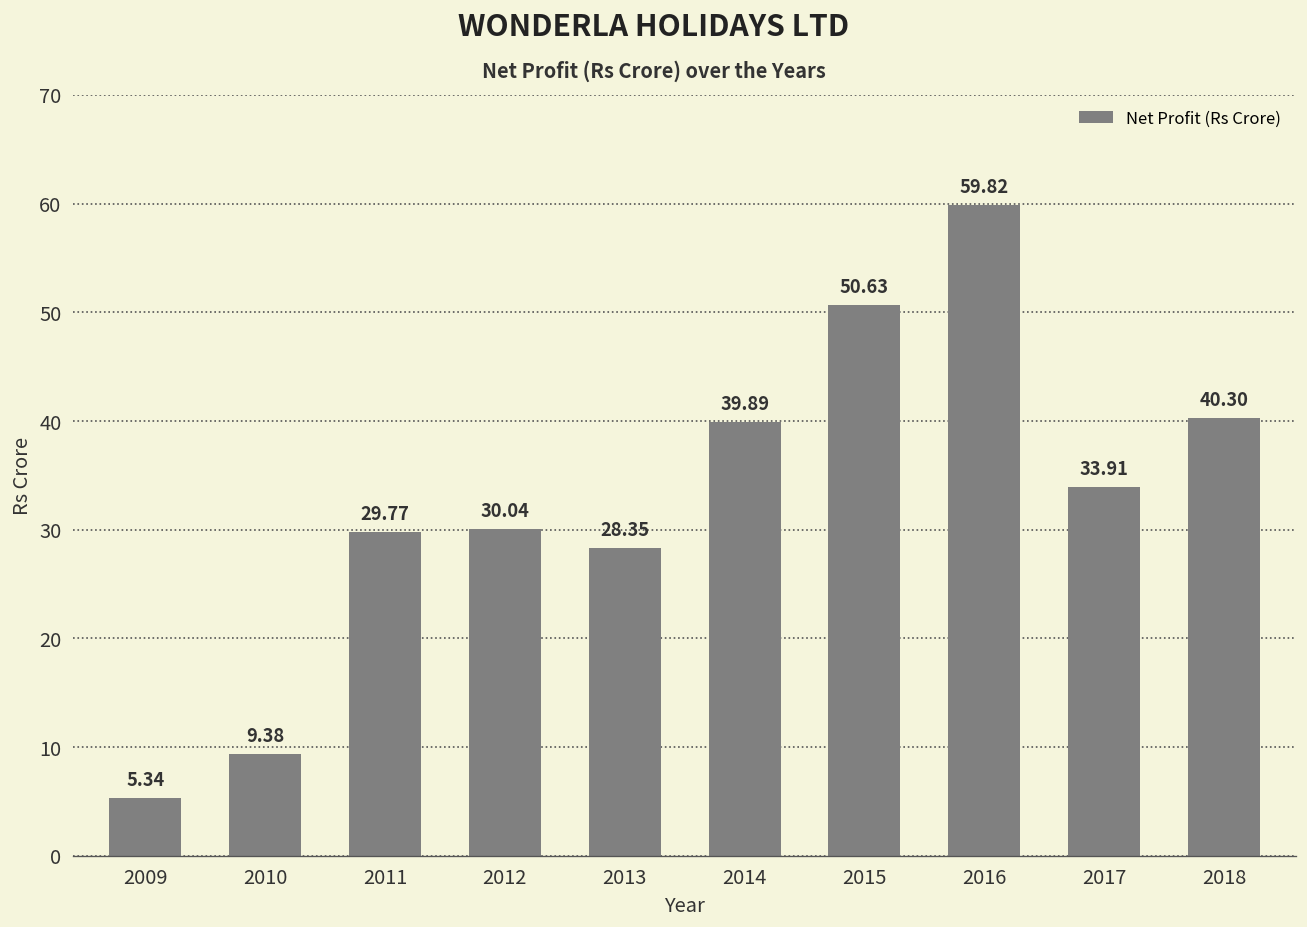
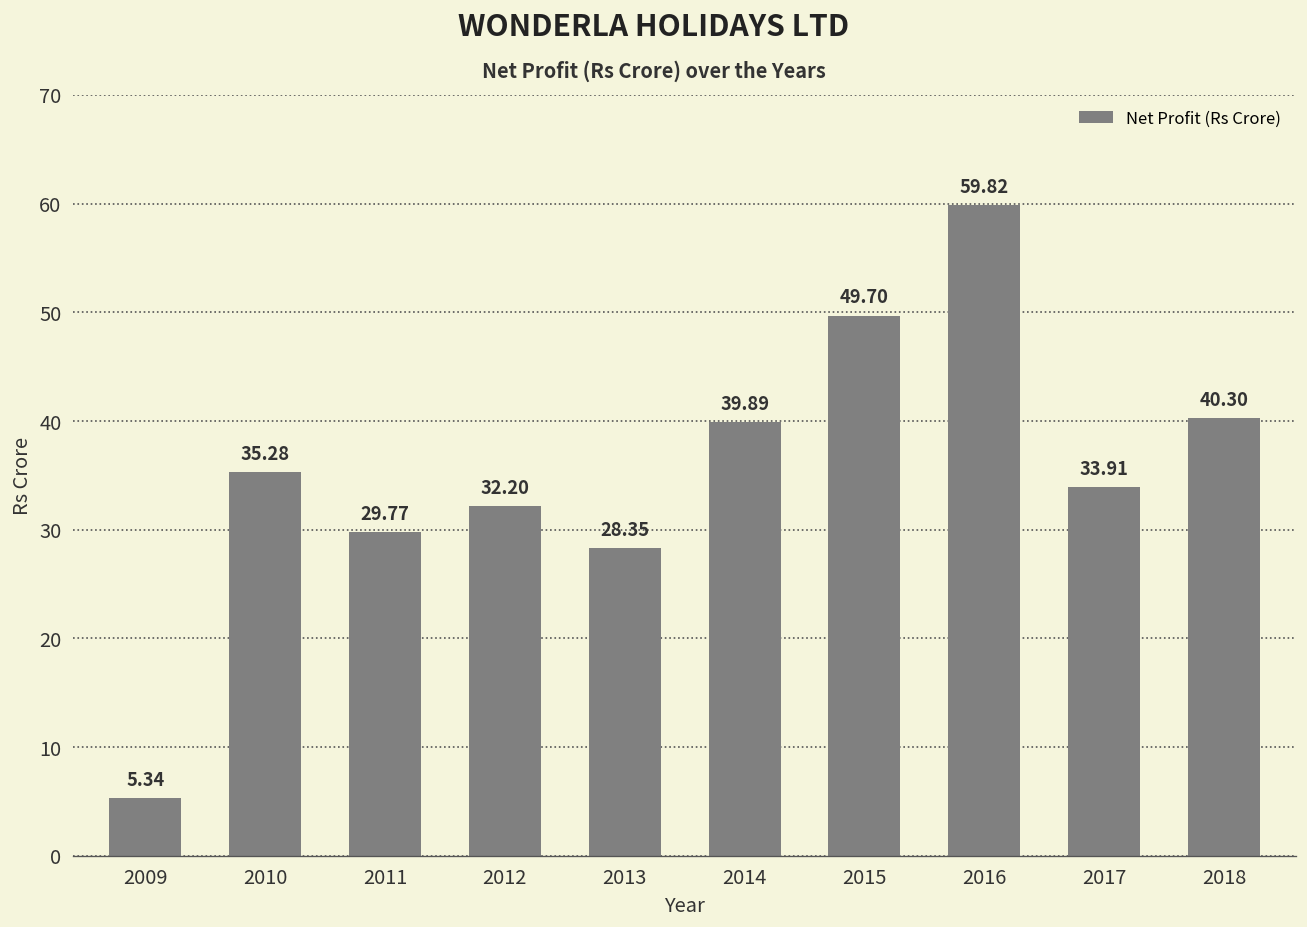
2010: 9.38 -> 35.28
2012: 30.04 -> 32.20
2015: 50.63 -> 49.70
